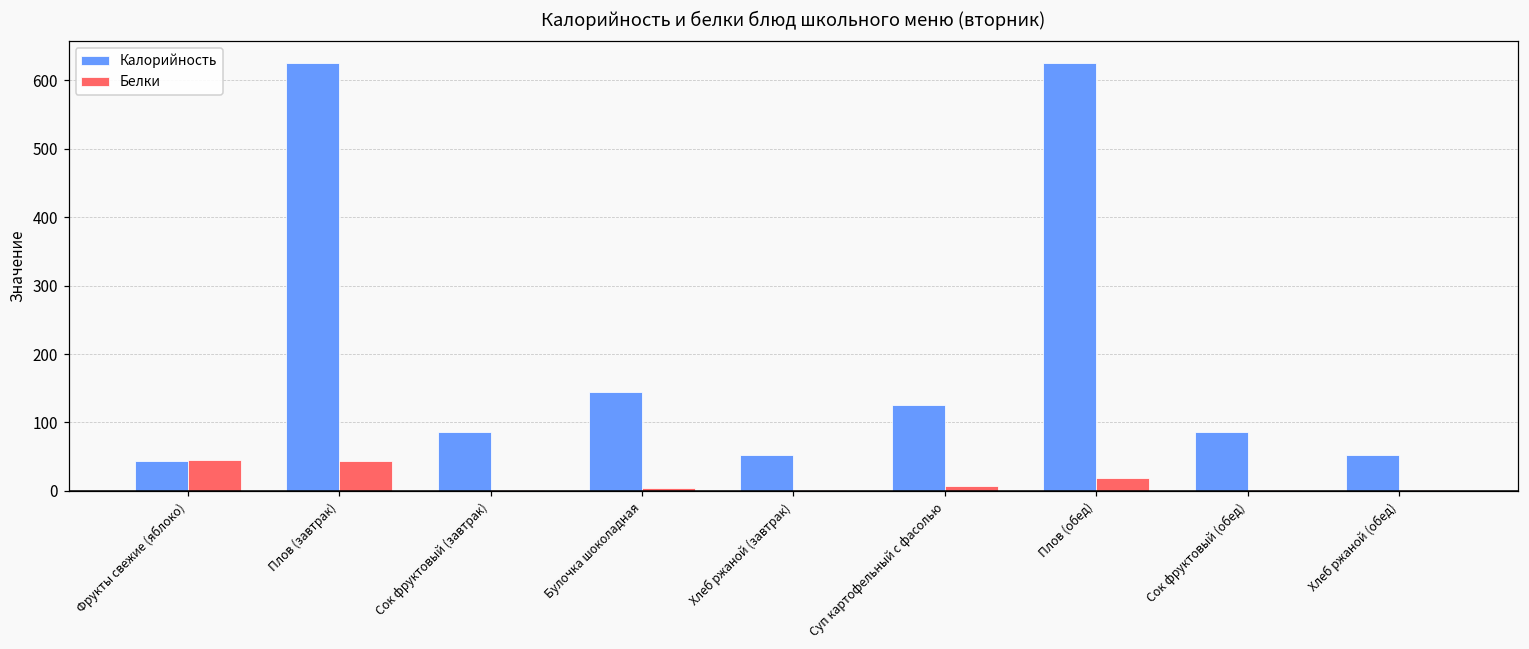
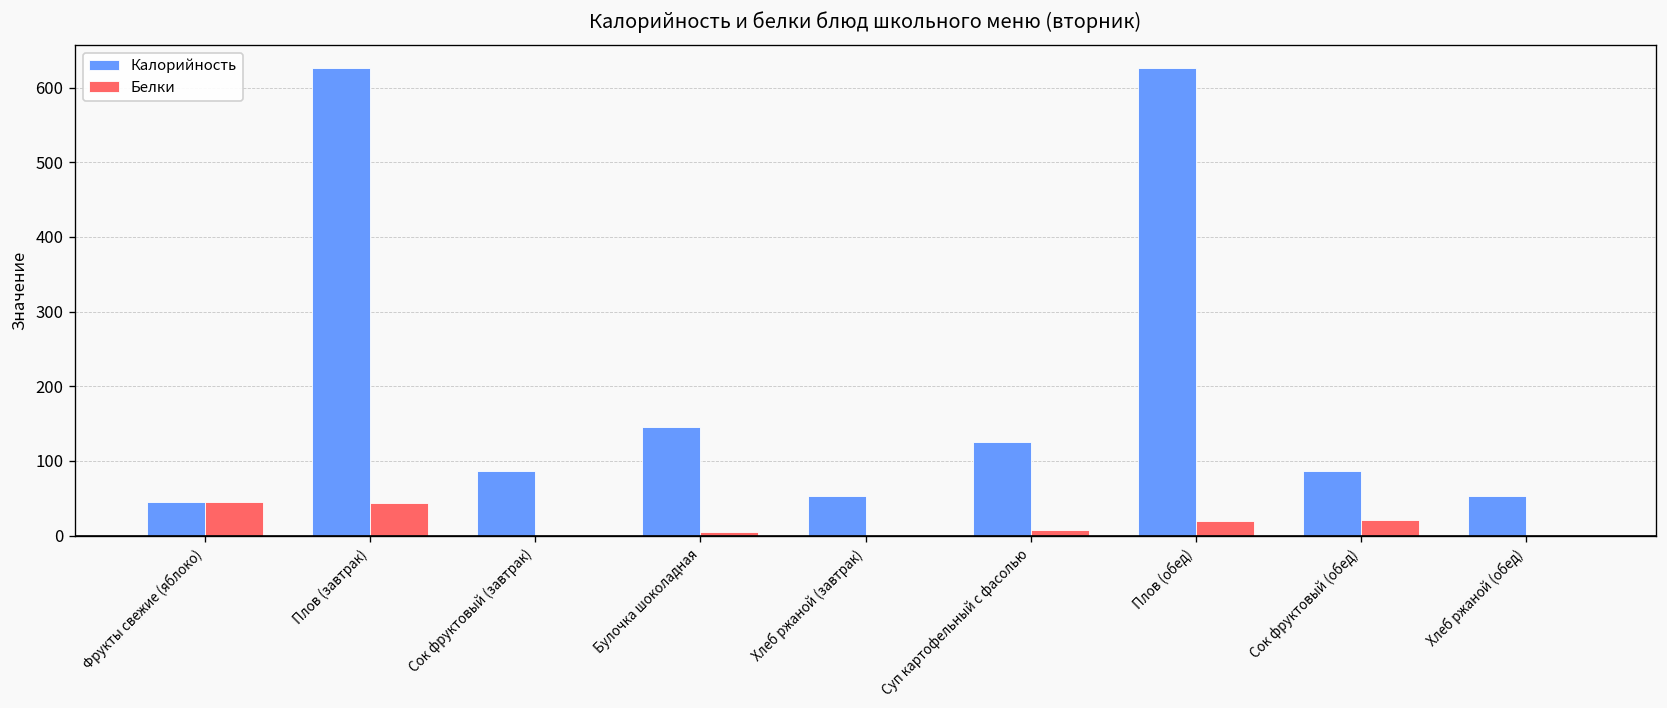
Белки, Сок фруктовый (обед): 0 -> 20
